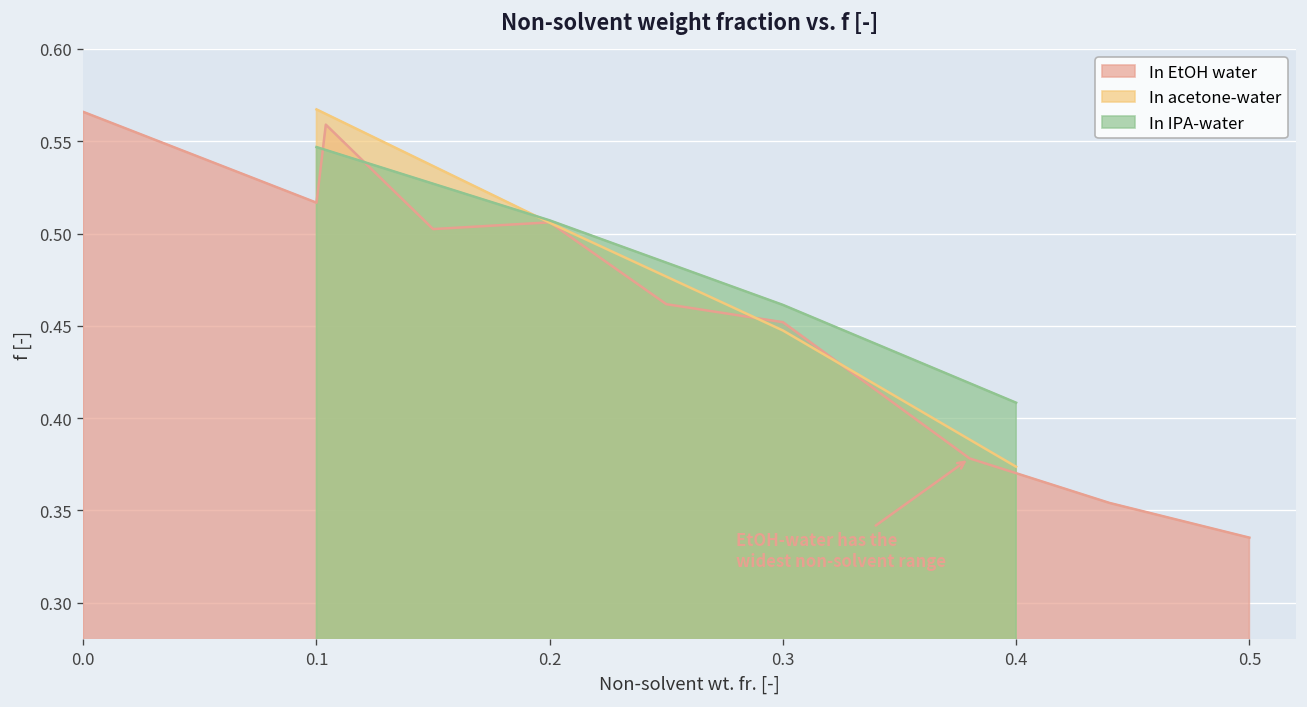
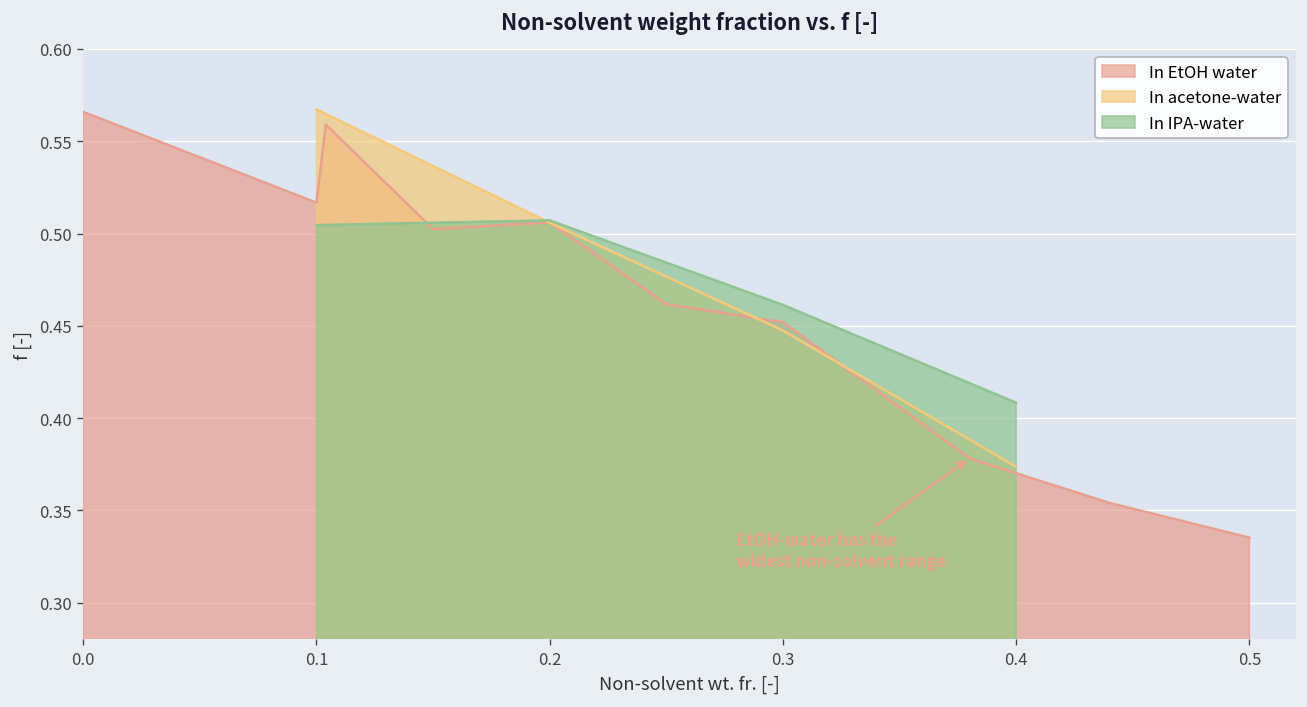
In IPA-water, 0.1: 0.547 -> 0.505
